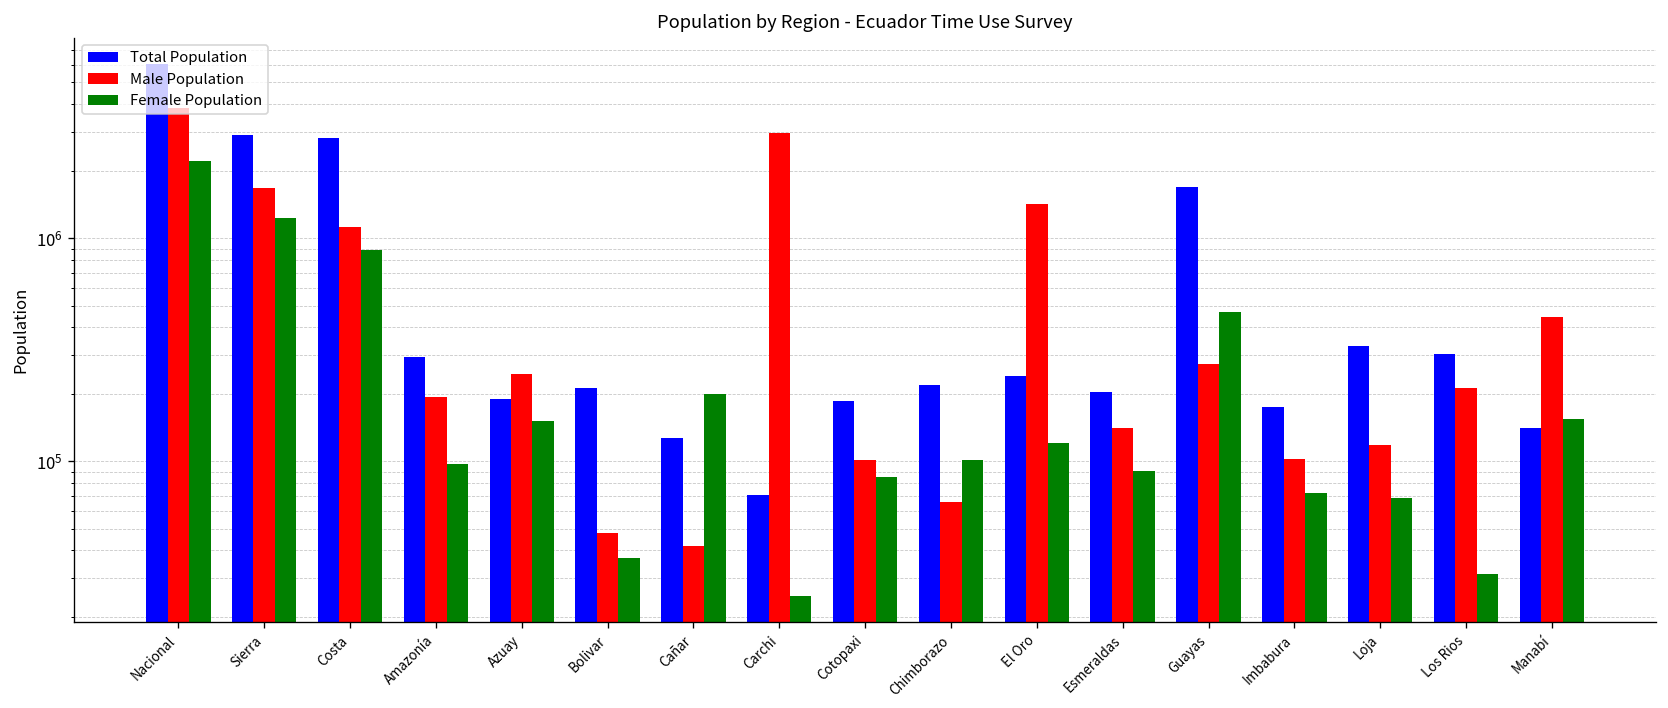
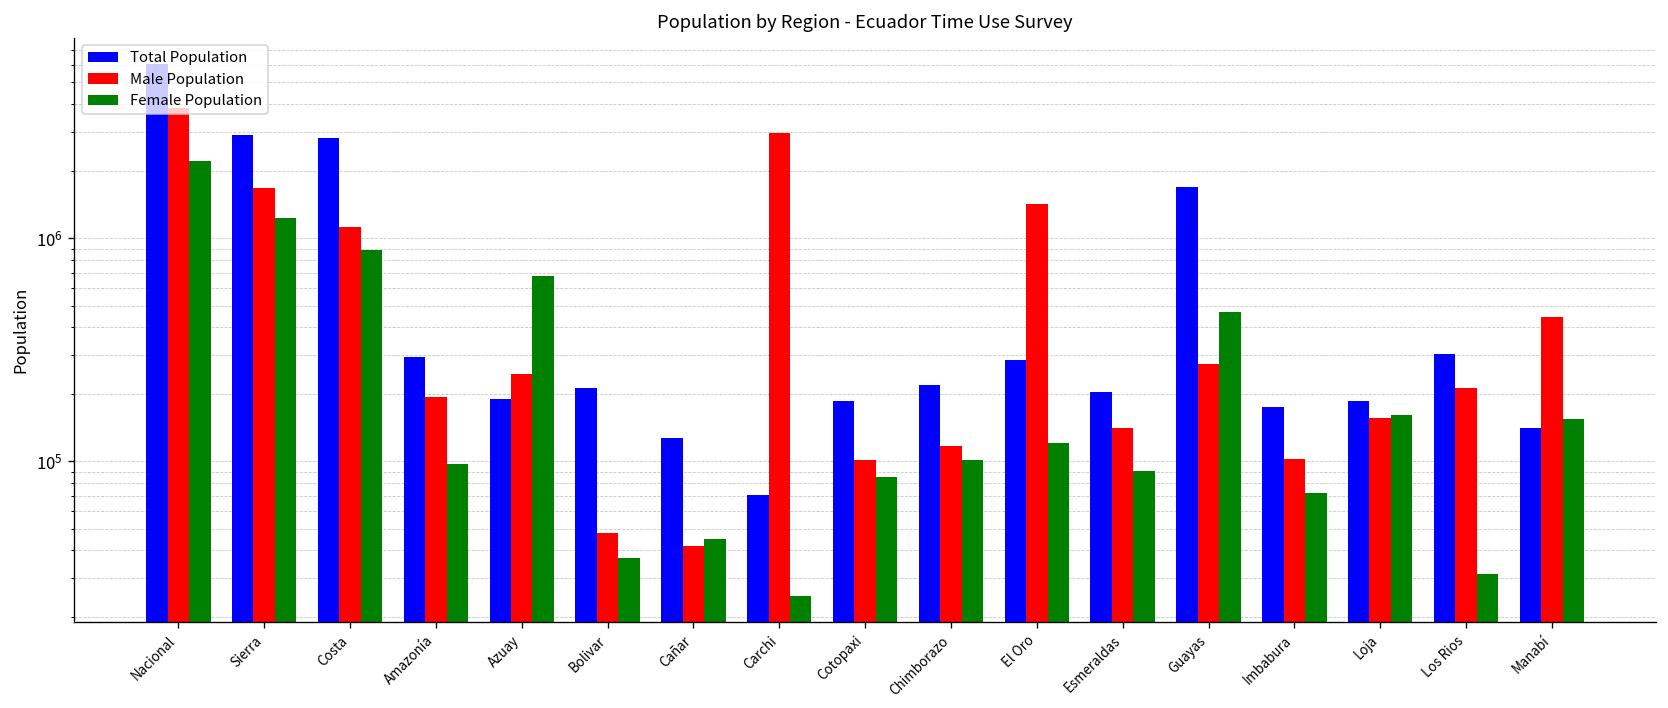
Female Population, Azuay: 150000 -> 680000
Female Population, Cañar: 200000 -> 45000
Male Population, Chimborazo: 66000 -> 120000
Total Population, El Oro: 240000 -> 290000
Total Population, Loja: 330000 -> 190000
Male Population, Loja: 120000 -> 160000
Female Population, Loja: 69000 -> 160000
